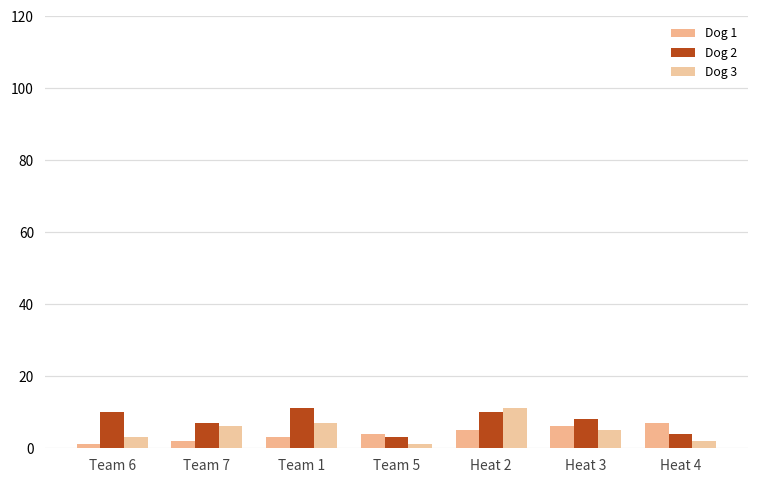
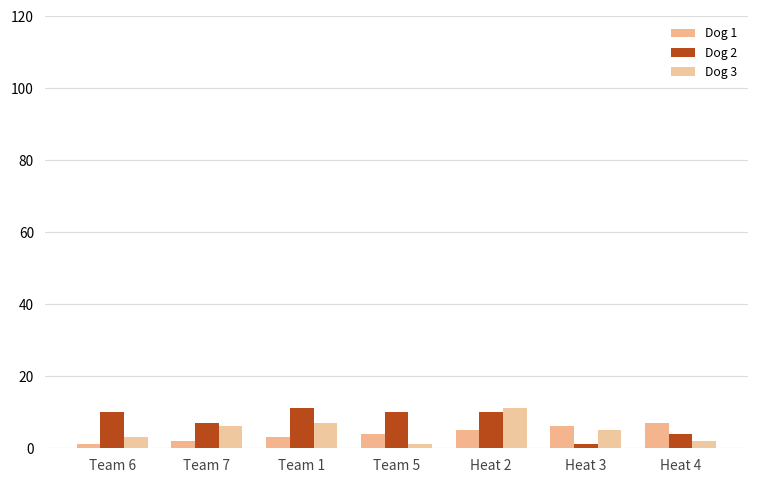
Dog 2, Team 5: 3 -> 10
Dog 2, Heat 3: 8 -> 1
